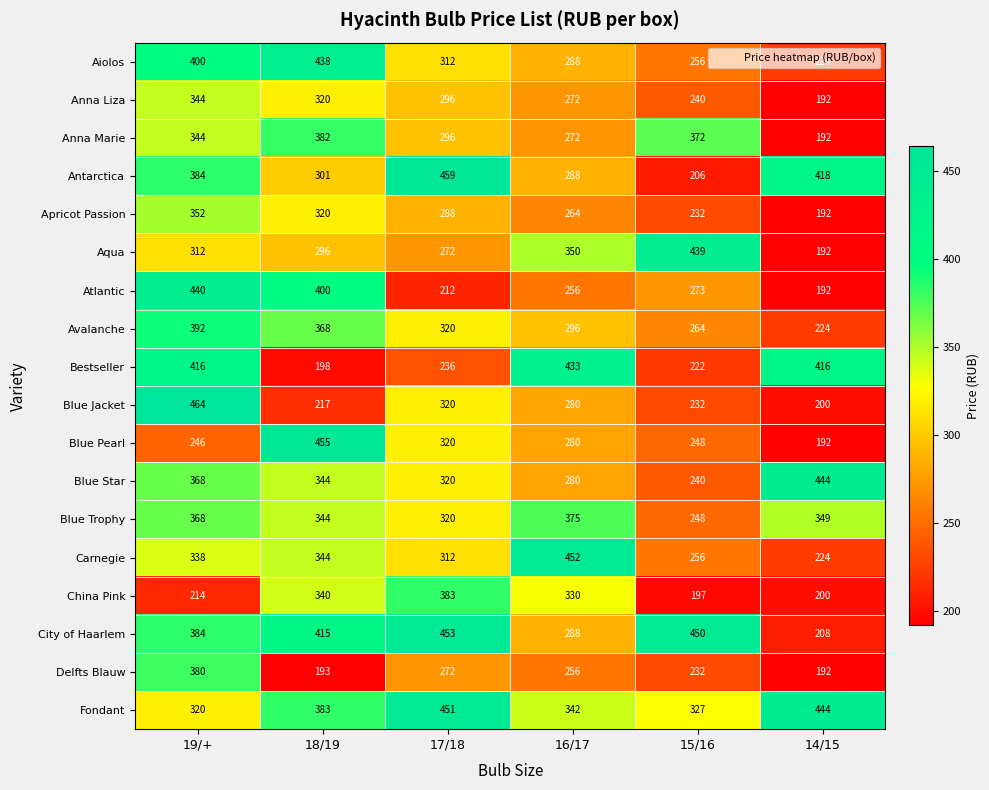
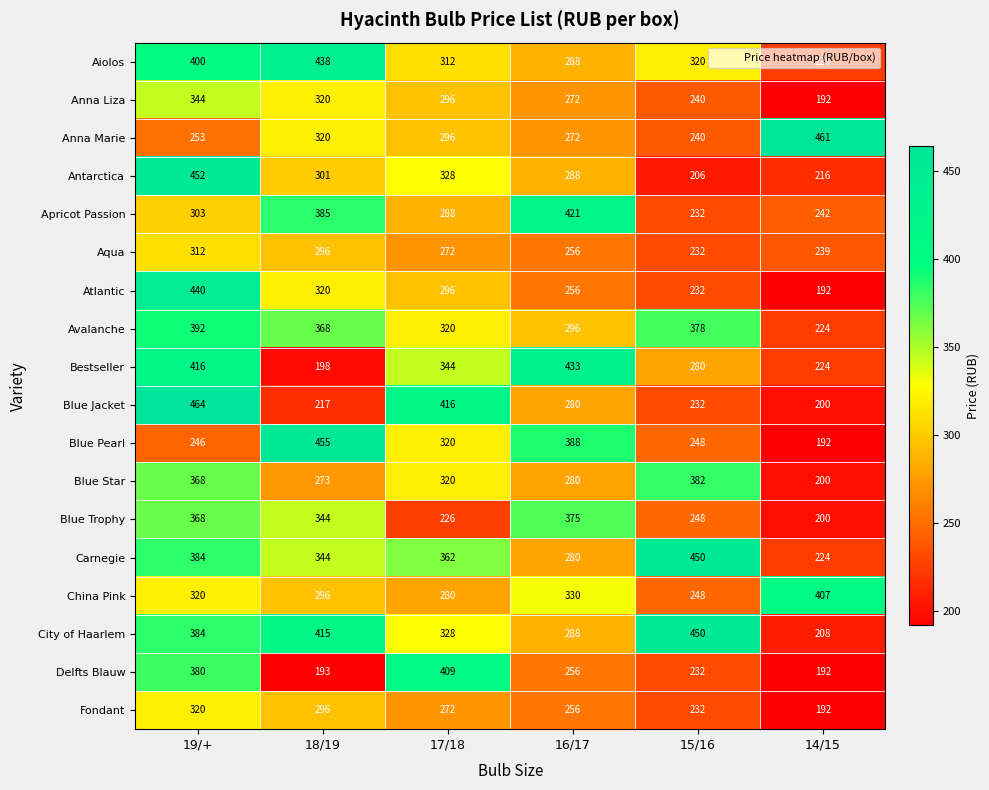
Aiolos, 15/16: 256 -> 320
Anna Marie, 19/+: 344 -> 253
Anna Marie, 18/19: 382 -> 320
Anna Marie, 15/16: 372 -> 240
Anna Marie, 14/15: 192 -> 461
Antarctica, 19/+: 384 -> 452
Antarctica, 17/18: 459 -> 328
Antarctica, 14/15: 418 -> 216
Apricot Passion, 19/+: 352 -> 303
Apricot Passion, 18/19: 320 -> 385
Apricot Passion, 16/17: 264 -> 421
Apricot Passion, 14/15: 192 -> 242
Aqua, 16/17: 350 -> 256
Aqua, 15/16: 439 -> 232
Aqua, 14/15: 192 -> 239
Atlantic, 18/19: 400 -> 320
Atlantic, 17/18: 212 -> 296
Atlantic, 15/16: 273 -> 232
Avalanche, 15/16: 264 -> 378
Bestseller, 17/18: 236 -> 344
Bestseller, 15/16: 222 -> 280
Bestseller, 14/15: 416 -> 224
Blue Jacket, 17/18: 320 -> 416
Blue Pearl, 16/17: 280 -> 388
Blue Star, 18/19: 344 -> 273
Blue Star, 15/16: 240 -> 382
Blue Star, 14/15: 444 -> 200
Blue Trophy, 17/18: 320 -> 226
Blue Trophy, 14/15: 349 -> 200
Carnegie, 19/+: 338 -> 384
Carnegie, 17/18: 312 -> 362
Carnegie, 16/17: 452 -> 280
Carnegie, 15/16: 256 -> 450
China Pink, 19/+: 214 -> 320
China Pink, 18/19: 340 -> 296
China Pink, 17/18: 383 -> 280
China Pink, 15/16: 197 -> 248
China Pink, 14/15: 200 -> 407
City of Haarlem, 17/18: 453 -> 328
Delfts Blauw, 17/18: 272 -> 409
Fondant, 18/19: 383 -> 296
Fondant, 17/18: 451 -> 272
Fondant, 16/17: 342 -> 256
Fondant, 15/16: 327 -> 232
Fondant, 14/15: 444 -> 192
